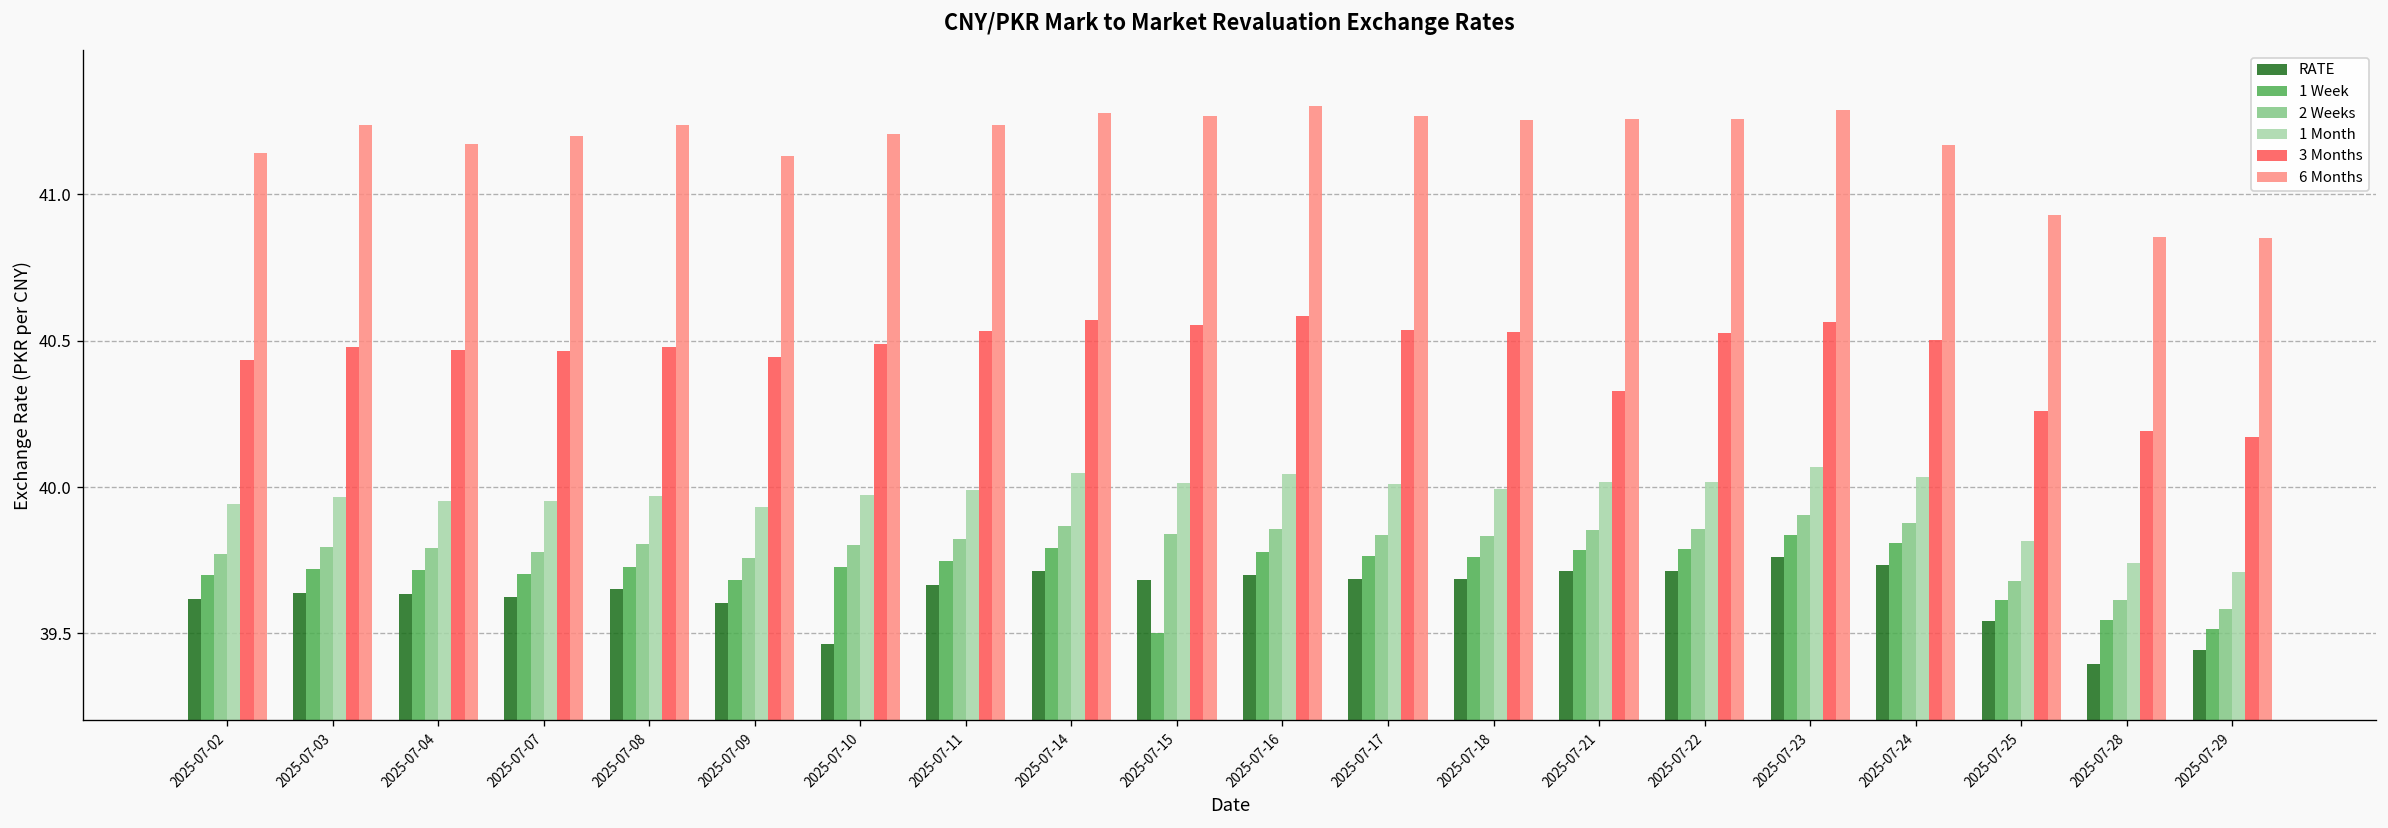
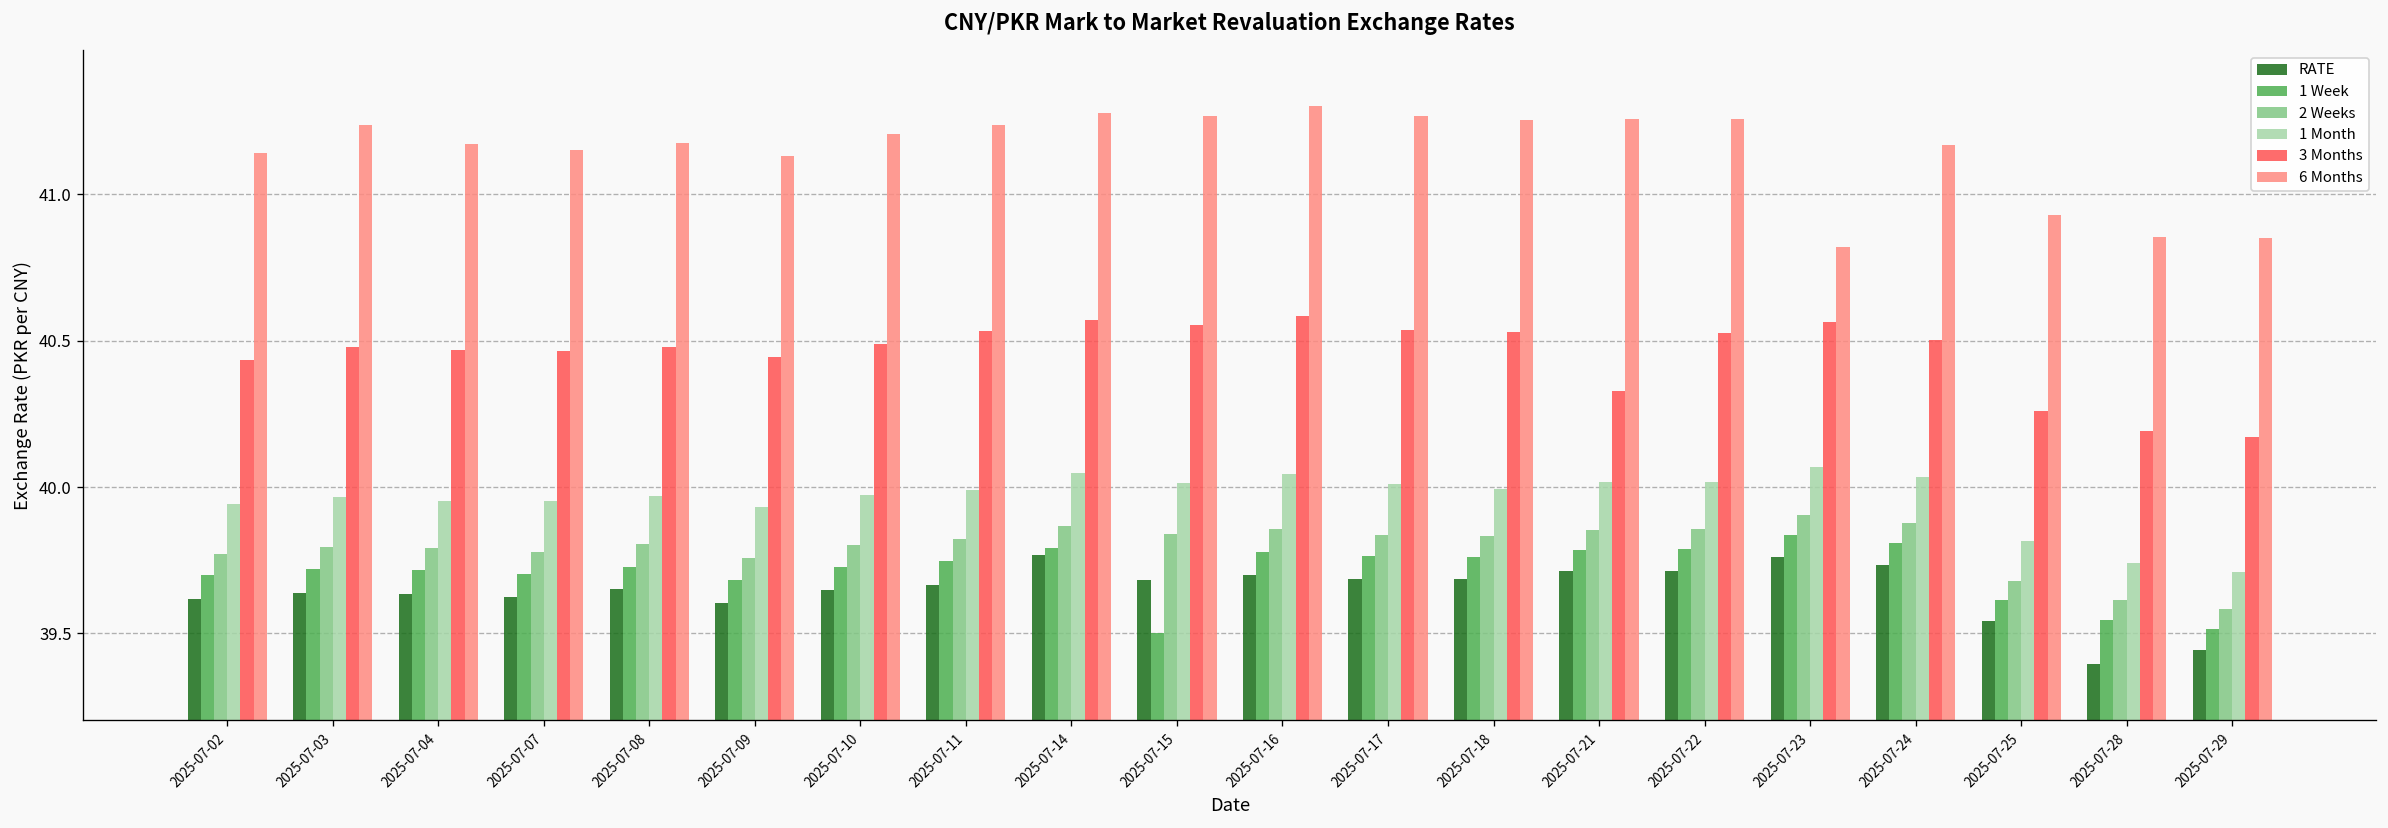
6 Months, 2025-07-07: 41.20 -> 41.15
6 Months, 2025-07-08: 41.24 -> 41.18
RATE, 2025-07-10: 39.46 -> 39.65
RATE, 2025-07-14: 39.71 -> 39.77
6 Months, 2025-07-23: 41.29 -> 40.82
